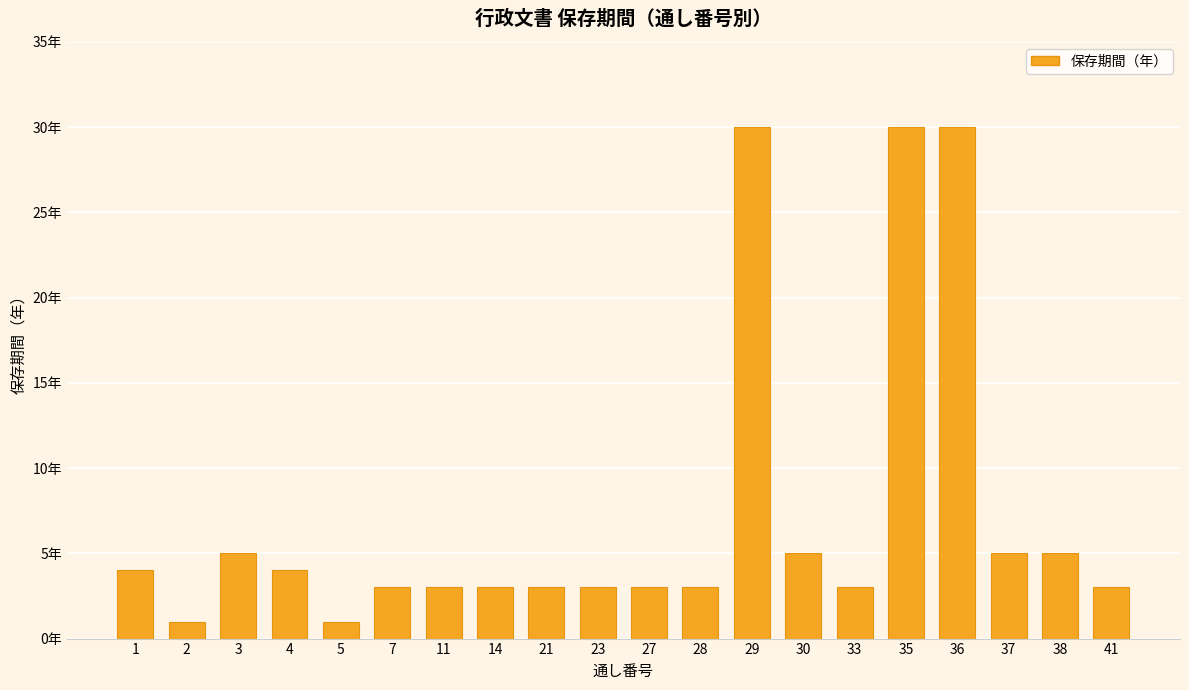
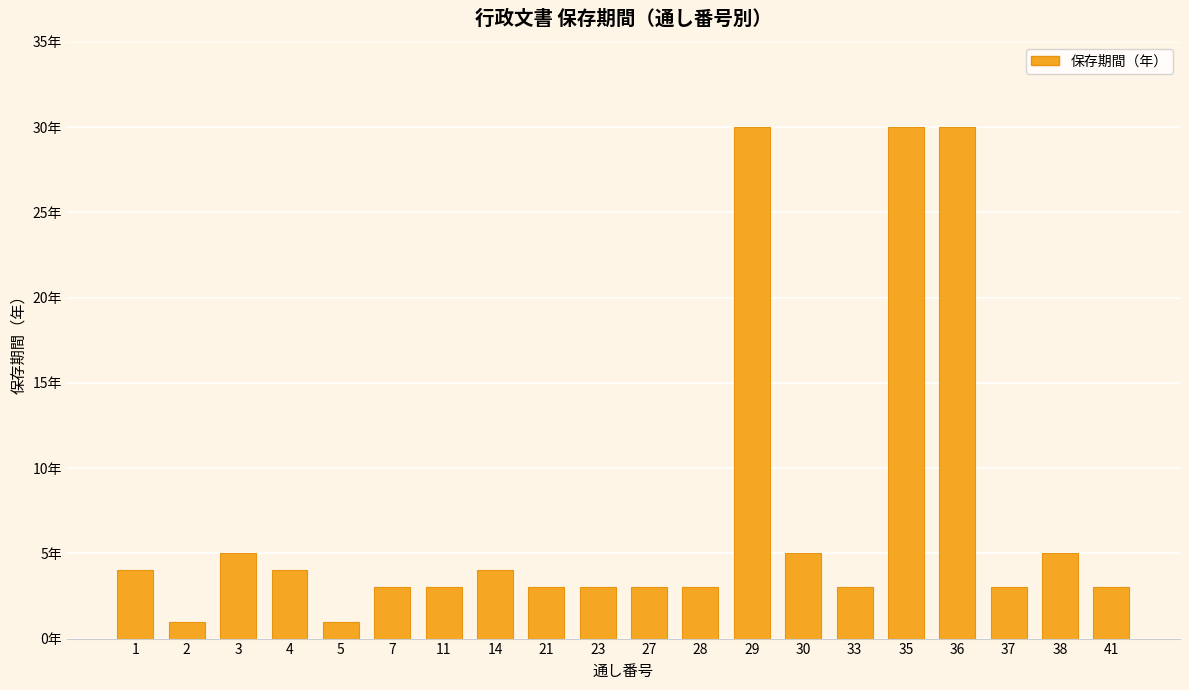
14: 3年 -> 4年
37: 5年 -> 3年
